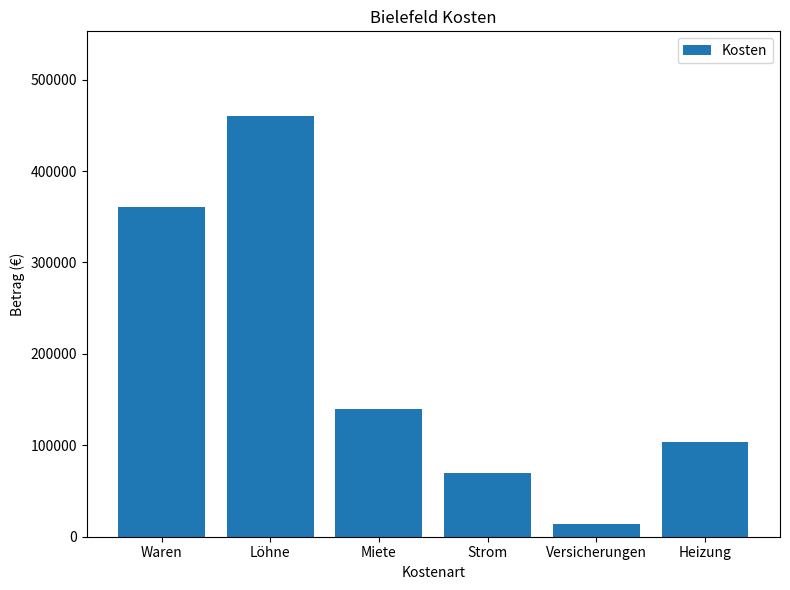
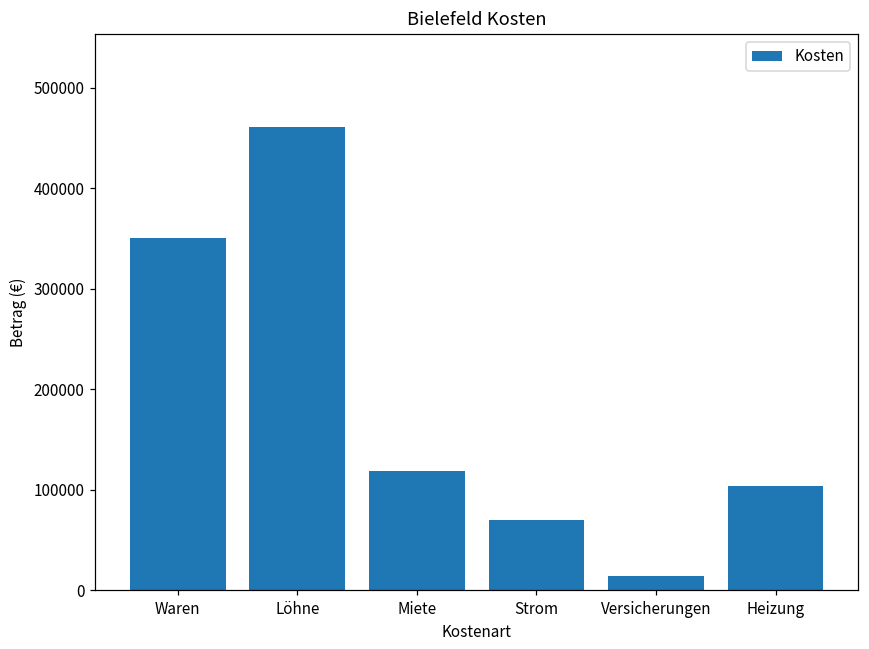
Waren: 360000 -> 350000
Miete: 140000 -> 120000
